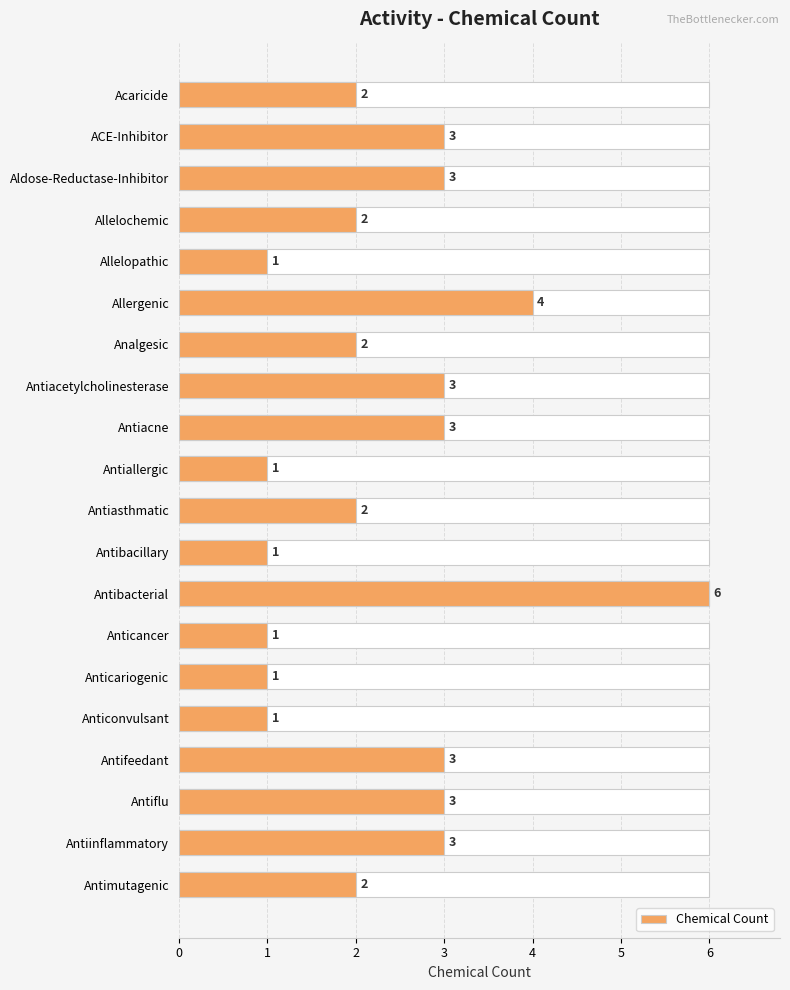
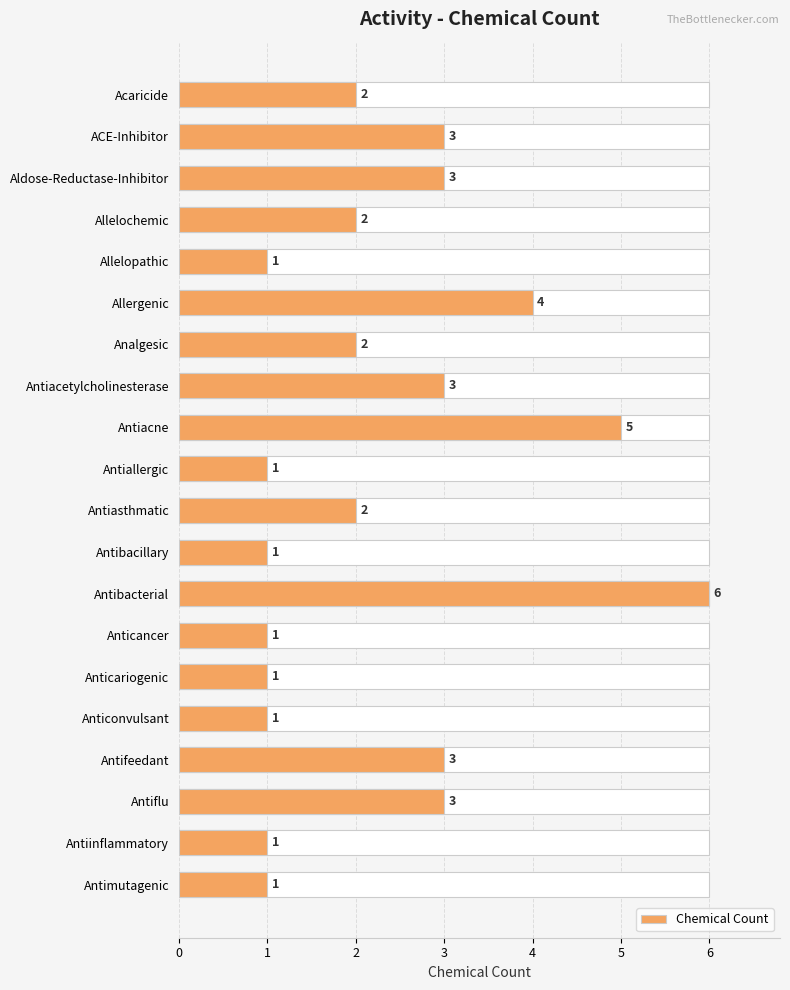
Chemical Count, Antiacne: 3 -> 5
Chemical Count, Antiinflammatory: 3 -> 1
Chemical Count, Antimutagenic: 2 -> 1
